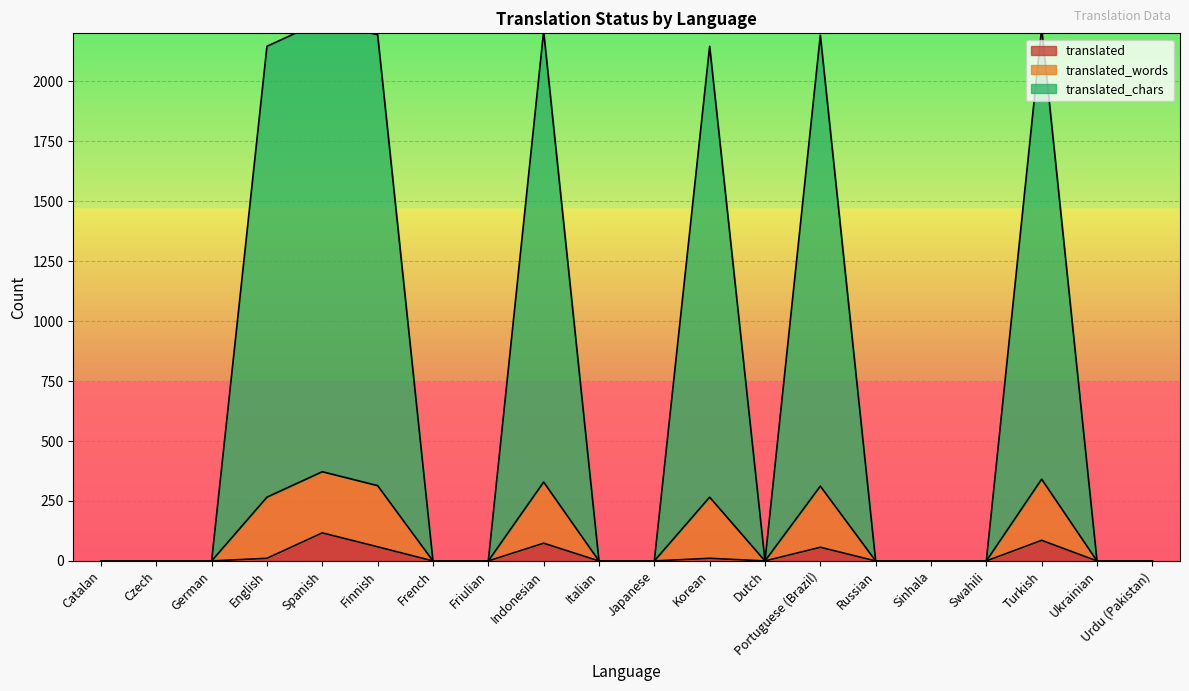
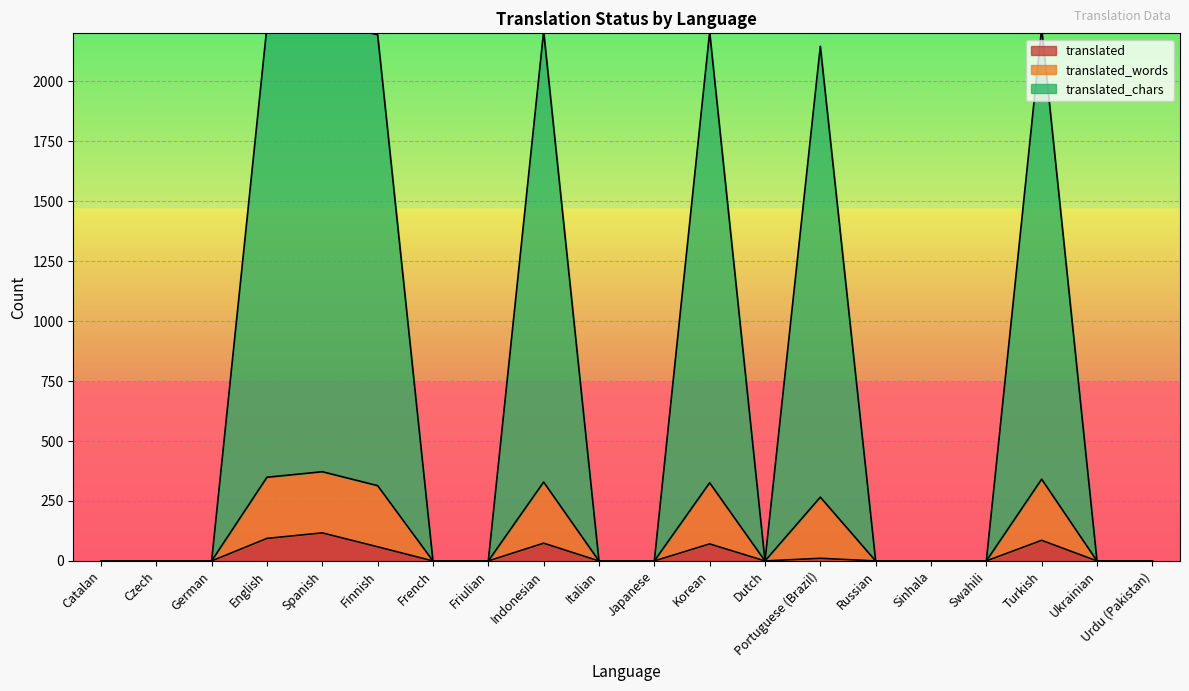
translated, English: 10 -> 90
translated, Korean: 10 -> 70
translated, Portuguese (Brazil): 60 -> 10
